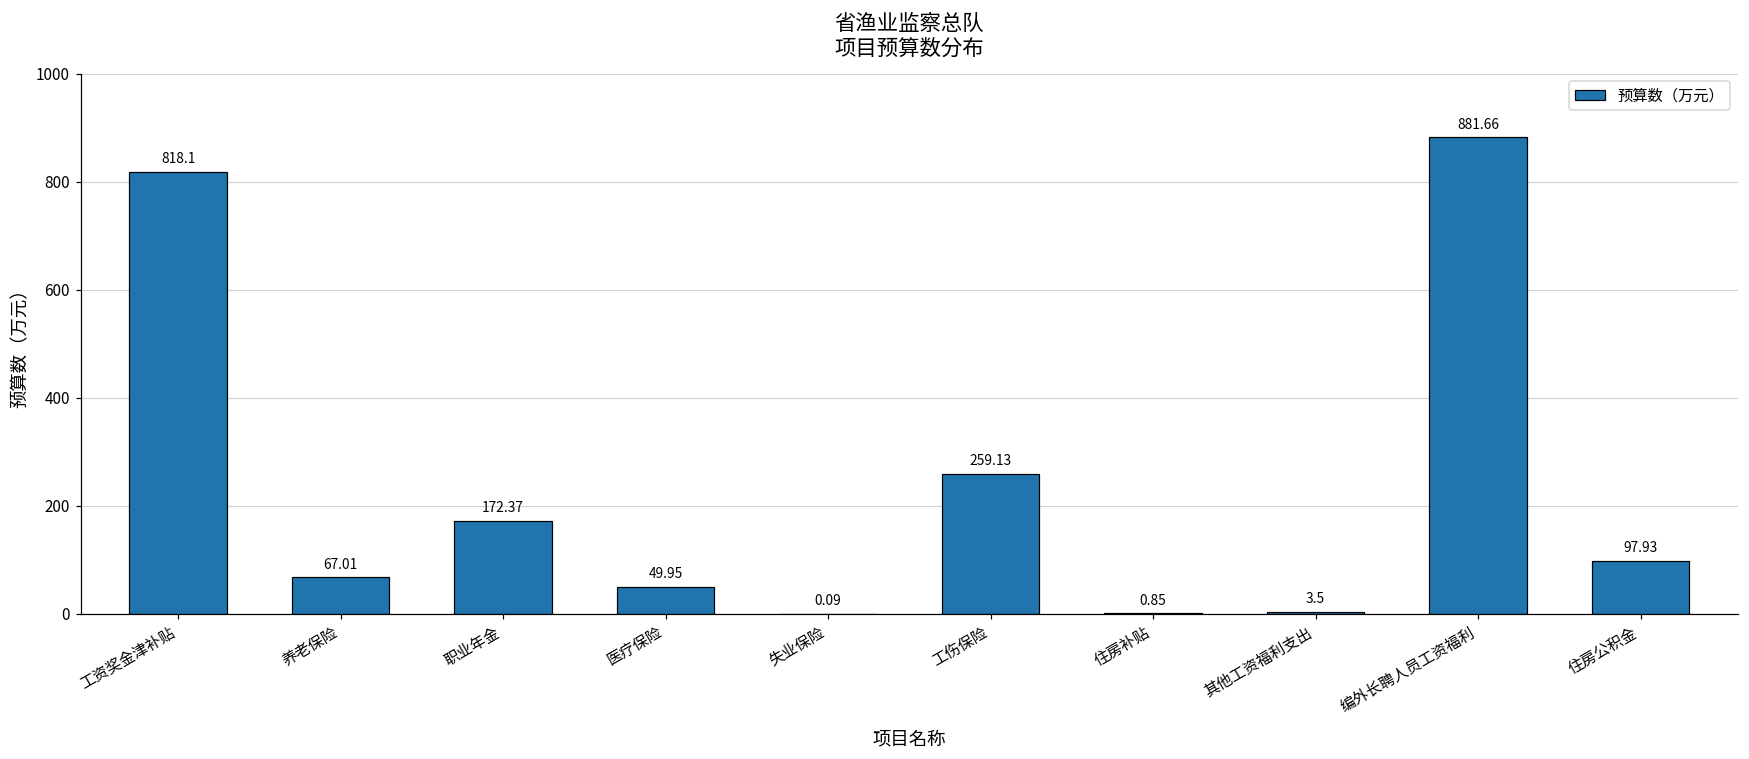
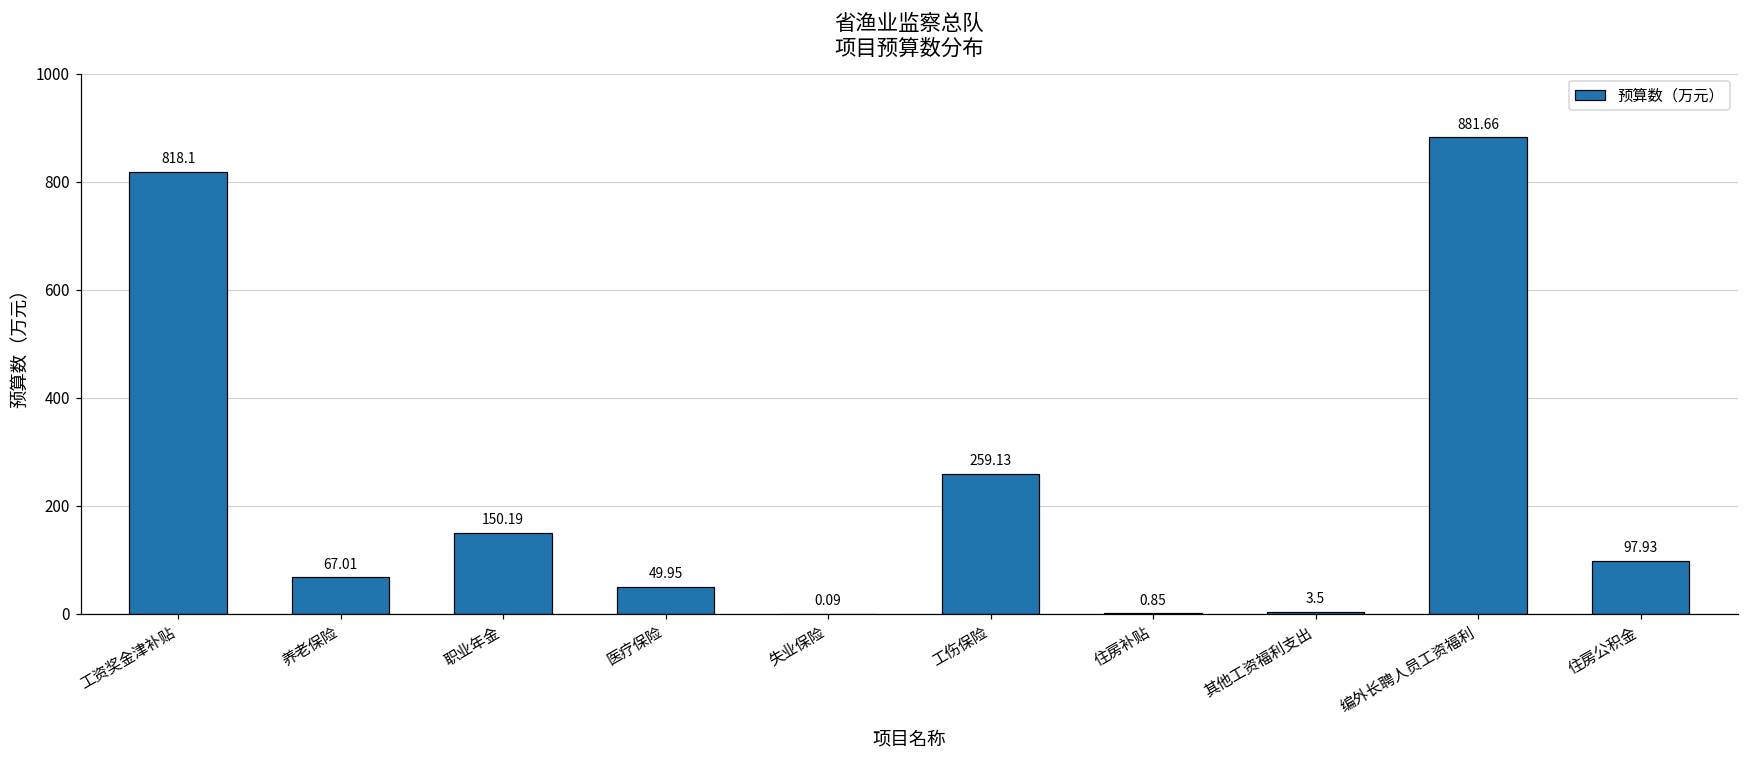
职业年金: 172.37 -> 150.19
